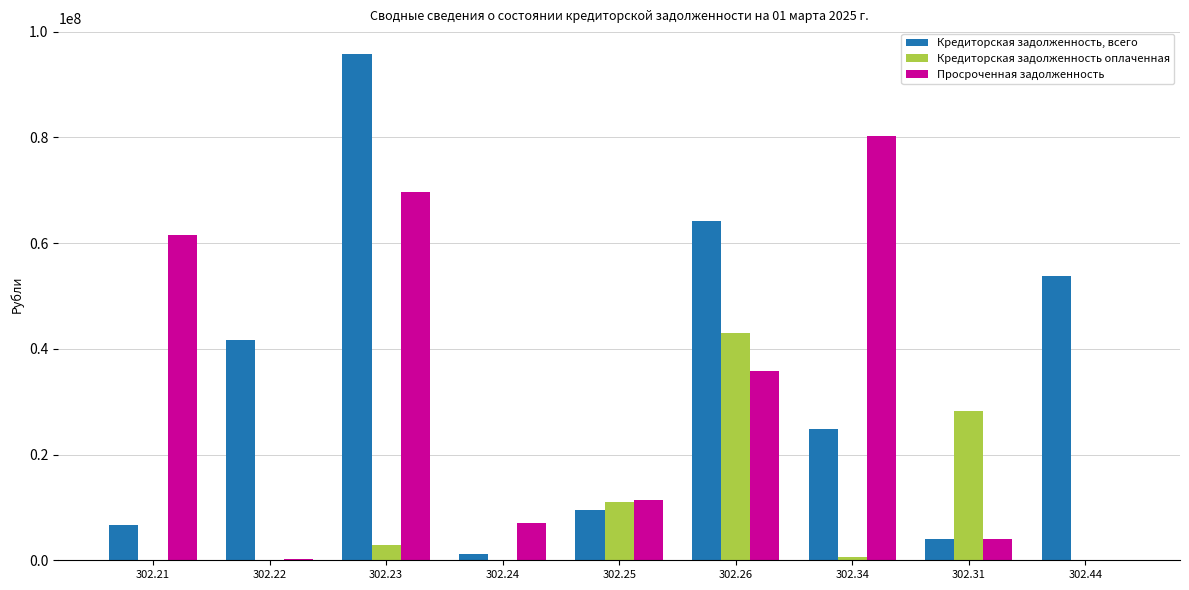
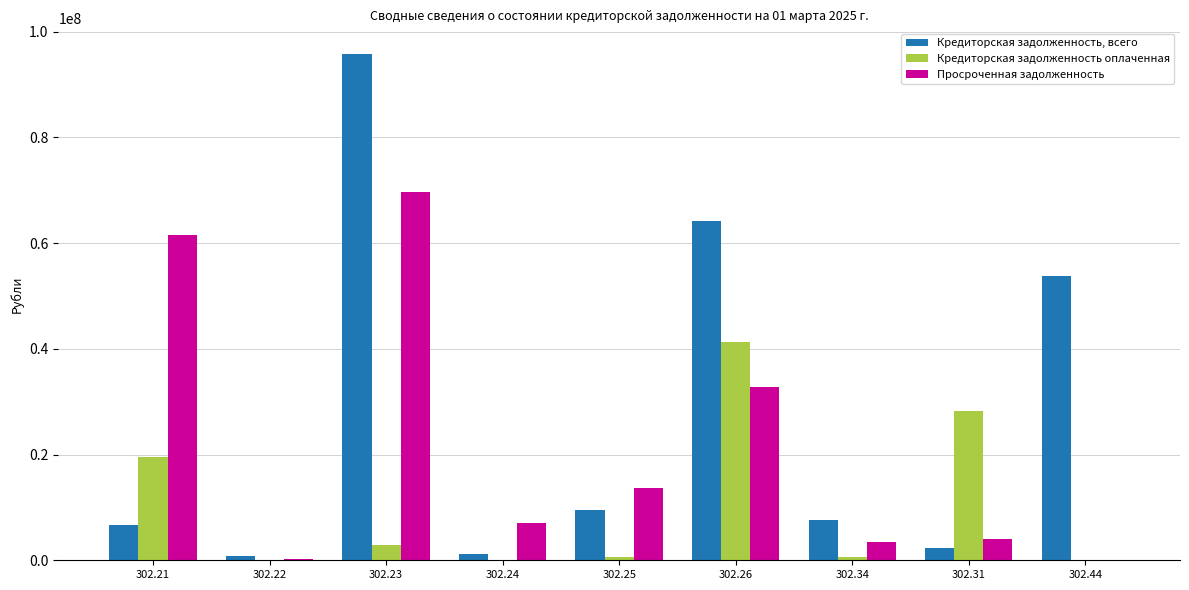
Кредиторская задолженность оплаченная, 302.21: 0 -> 20000000
Кредиторская задолженность, всего, 302.22: 42000000 -> 1000000
Кредиторская задолженность оплаченная, 302.25: 11000000 -> 1000000
Просроченная задолженность, 302.25: 11000000 -> 14000000
Кредиторская задолженность оплаченная, 302.26: 43000000 -> 41000000
Просроченная задолженность, 302.26: 36000000 -> 33000000
Кредиторская задолженность, всего, 302.34: 25000000 -> 8000000
Просроченная задолженность, 302.34: 80000000 -> 4000000
Кредиторская задолженность, всего, 302.31: 4000000 -> 2000000
